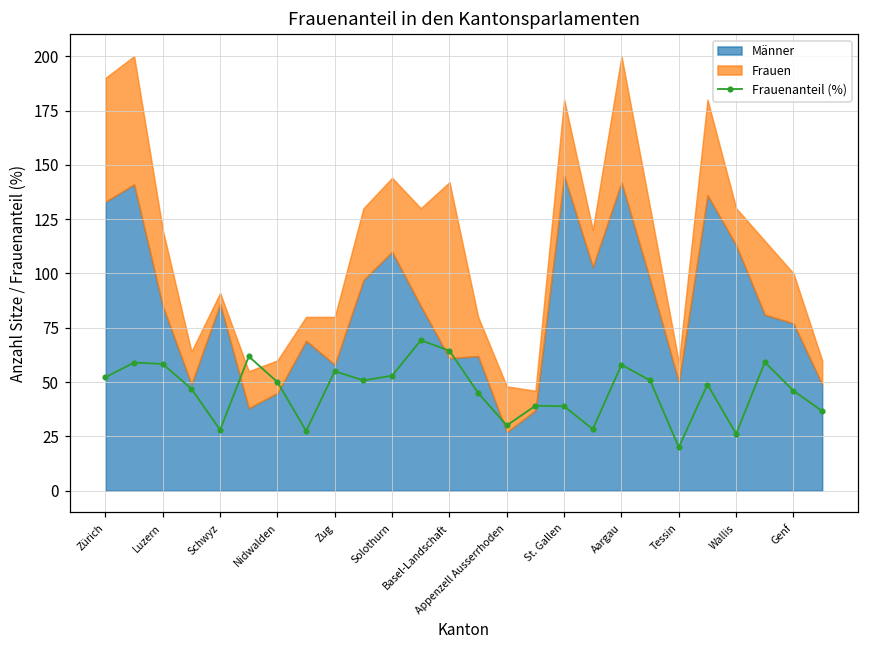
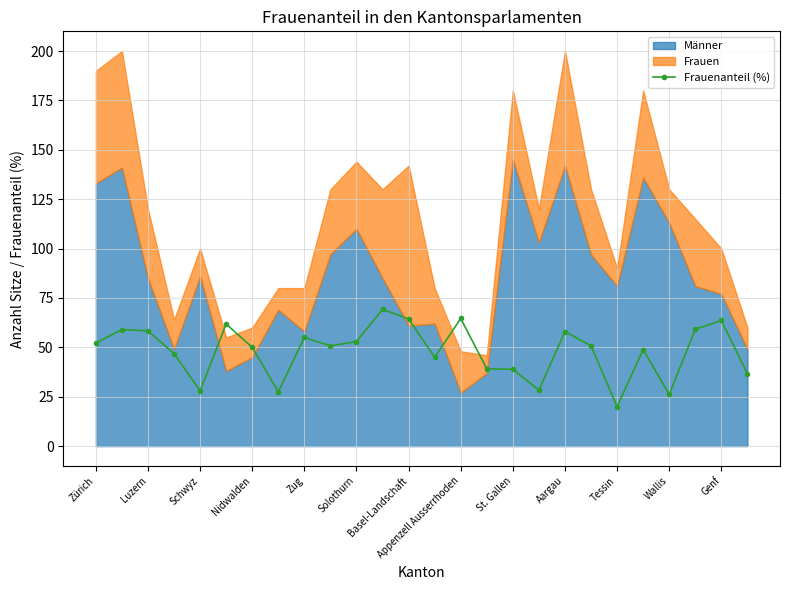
Frauen, Schwyz: 5 -> 14
Frauenanteil (%), Appenzell Ausserrhoden: 30 -> 65
Männer, Tessin: 50 -> 81
Frauenanteil (%), Genf: 46 -> 64
